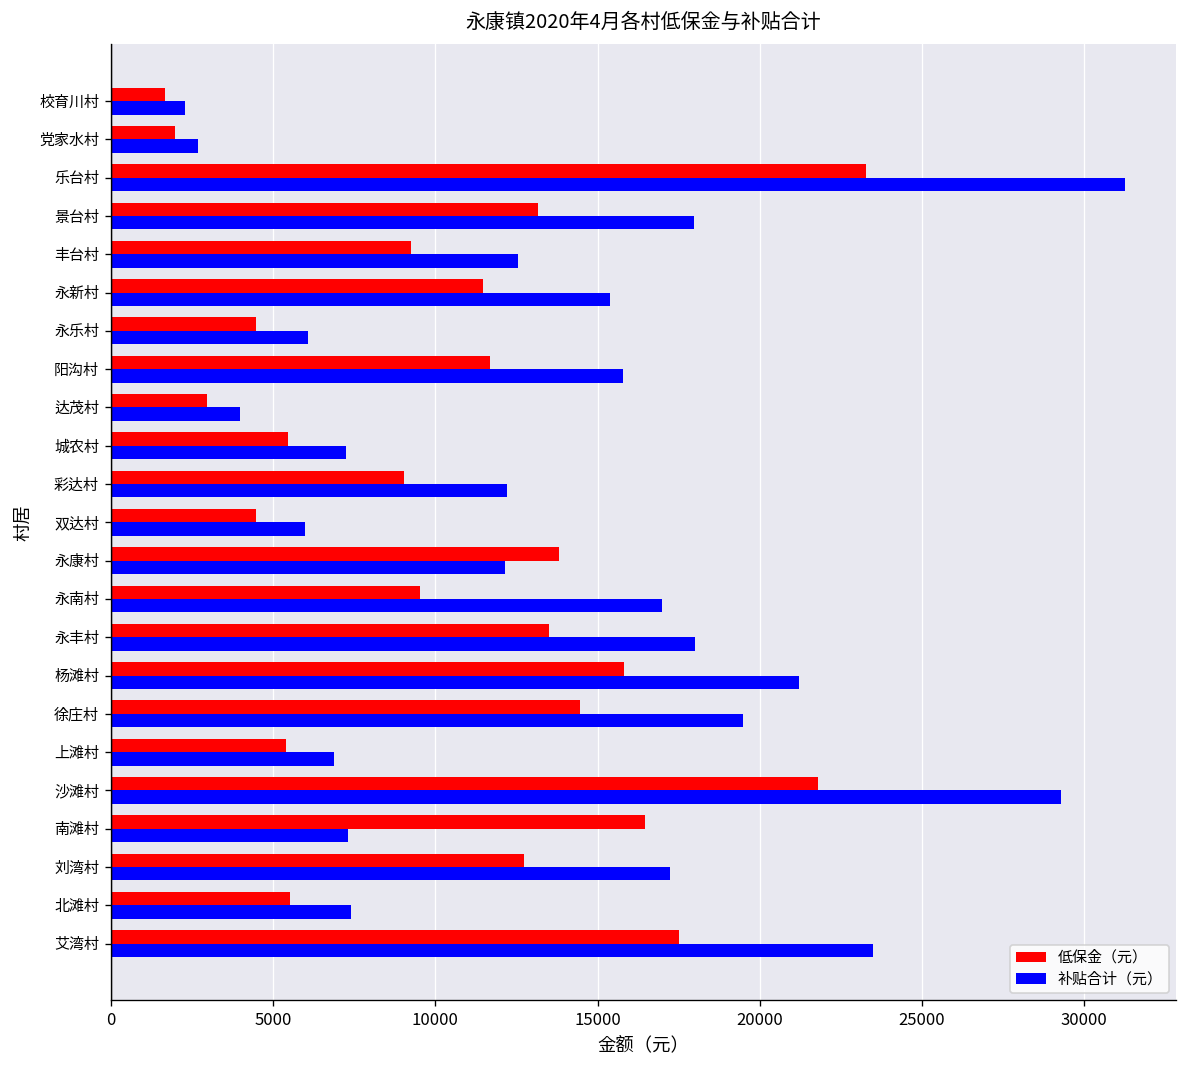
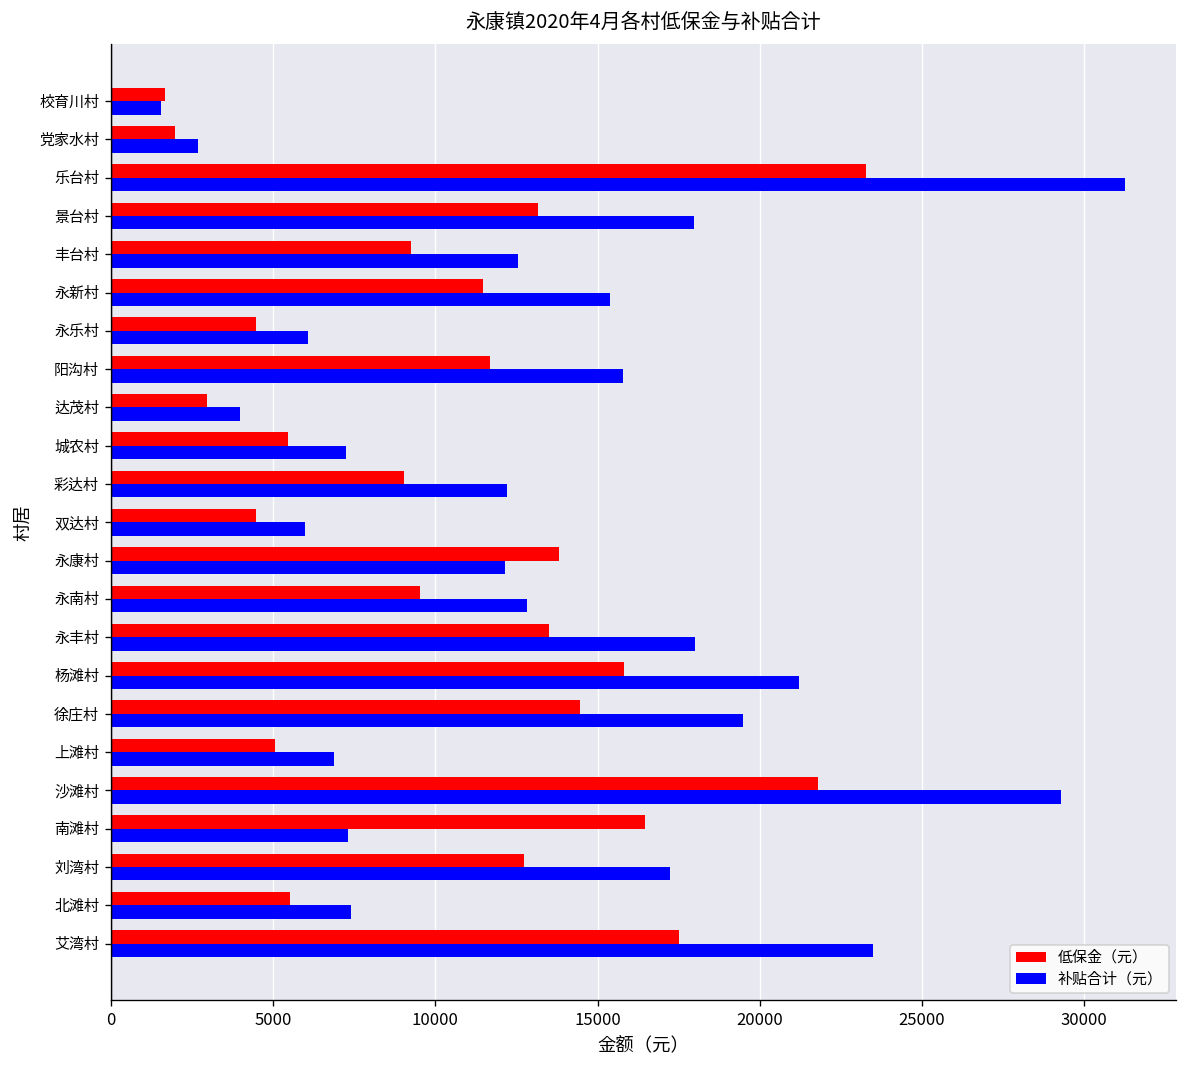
补贴合计（元）, 校育川村: 2300 -> 1600
补贴合计（元）, 永南村: 17000 -> 12800
低保金（元）, 上滩村: 5400 -> 5100
